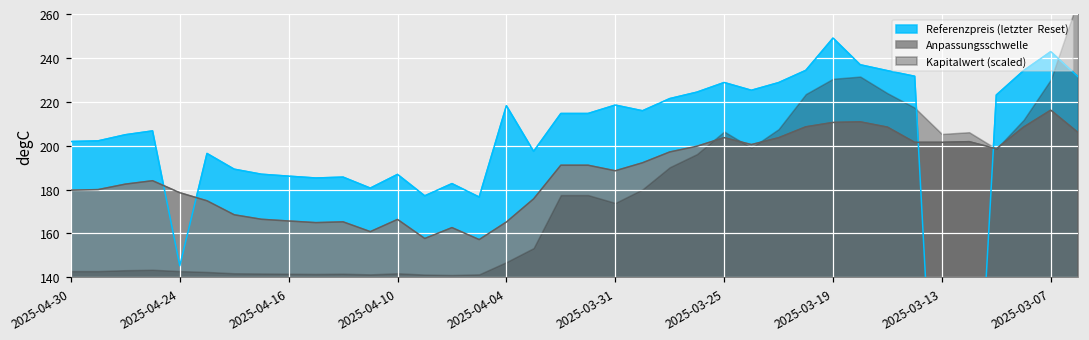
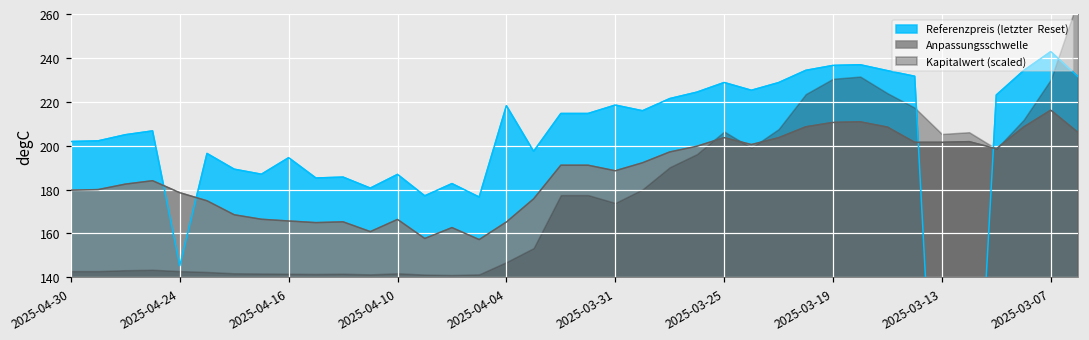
Referenzpreis (letzter Reset), 2025-04-16: 186 -> 195
Referenzpreis (letzter Reset), 2025-03-19: 249 -> 237
